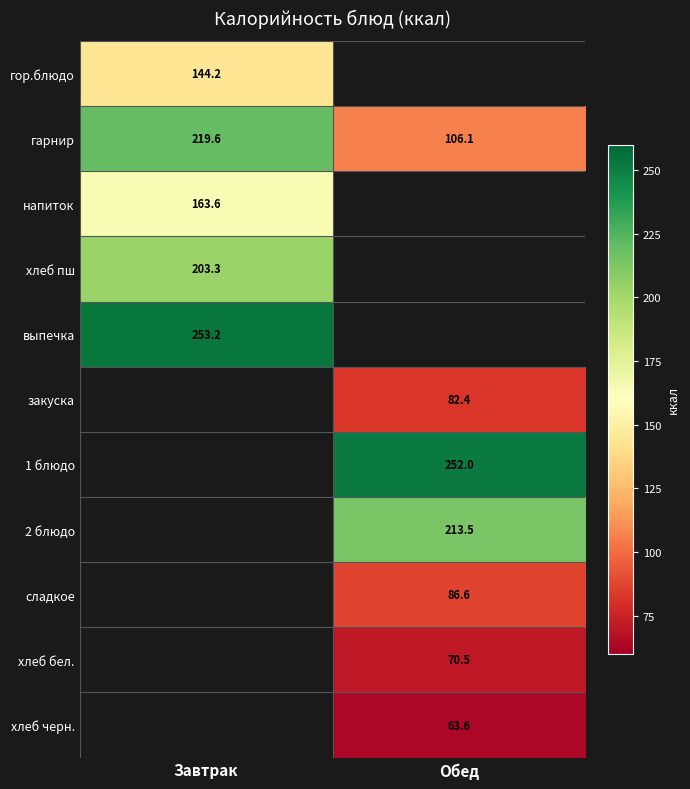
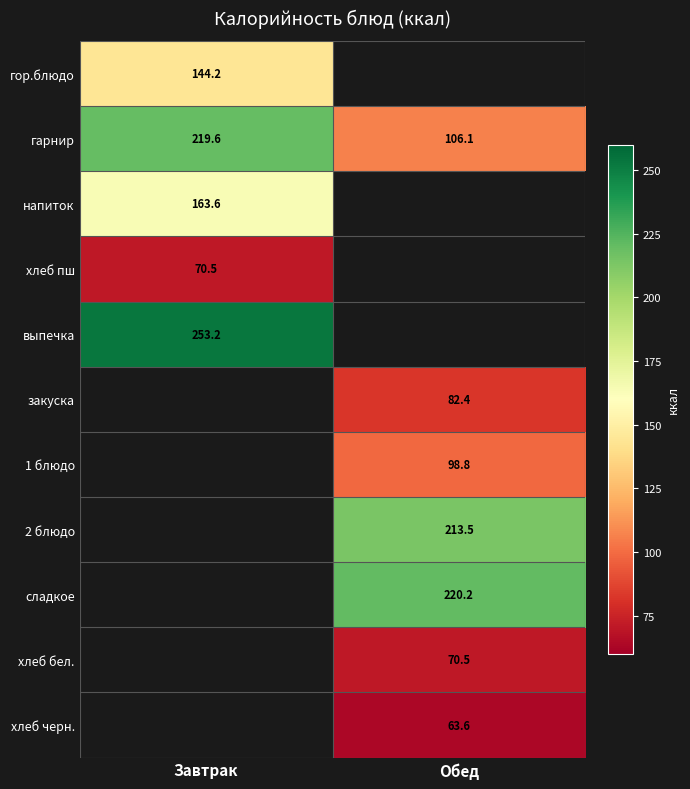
хлеб пш, Завтрак: 203.3 -> 70.5
1 блюдо, Обед: 252.0 -> 98.8
сладкое, Обед: 86.6 -> 220.2
